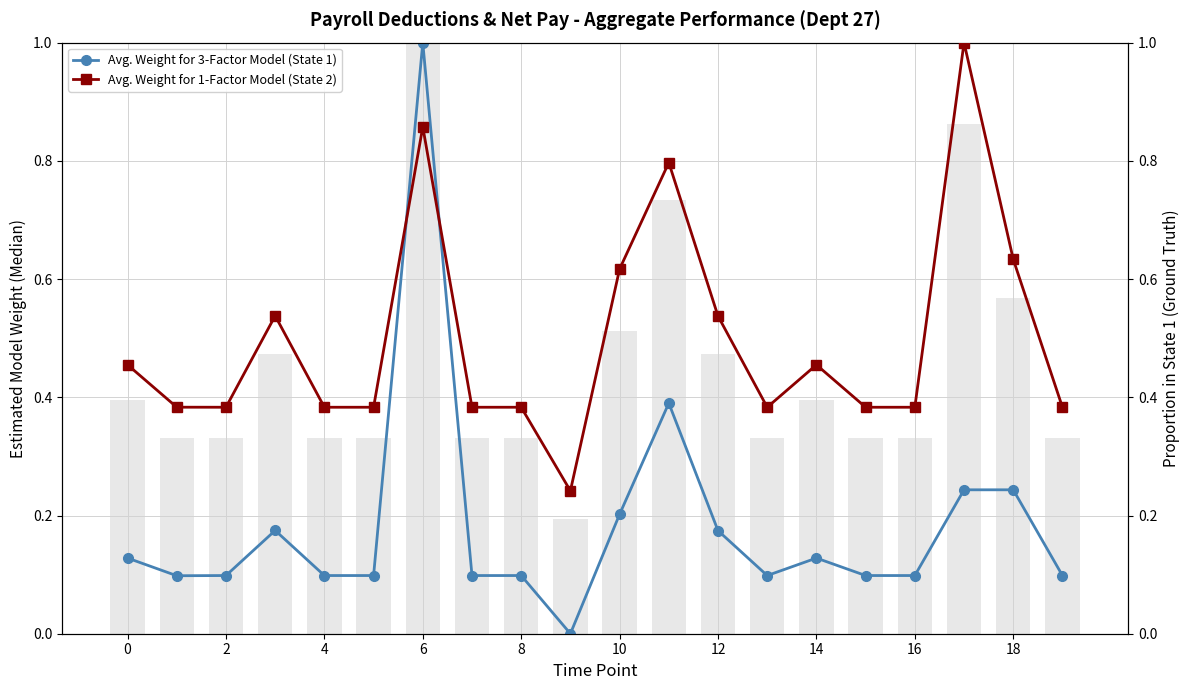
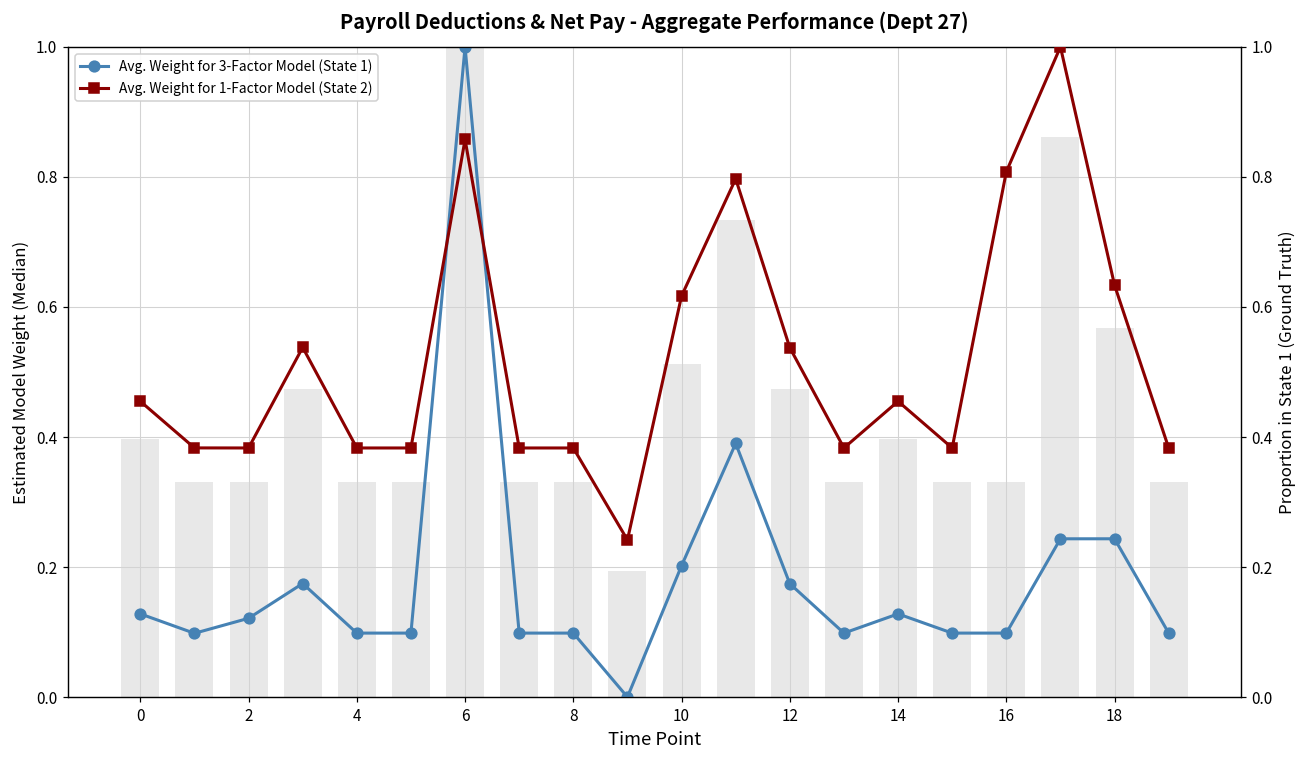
Avg. Weight for 3-Factor Model (State 1), 2: 0.10 -> 0.12
Avg. Weight for 1-Factor Model (State 2), 16: 0.38 -> 0.81
